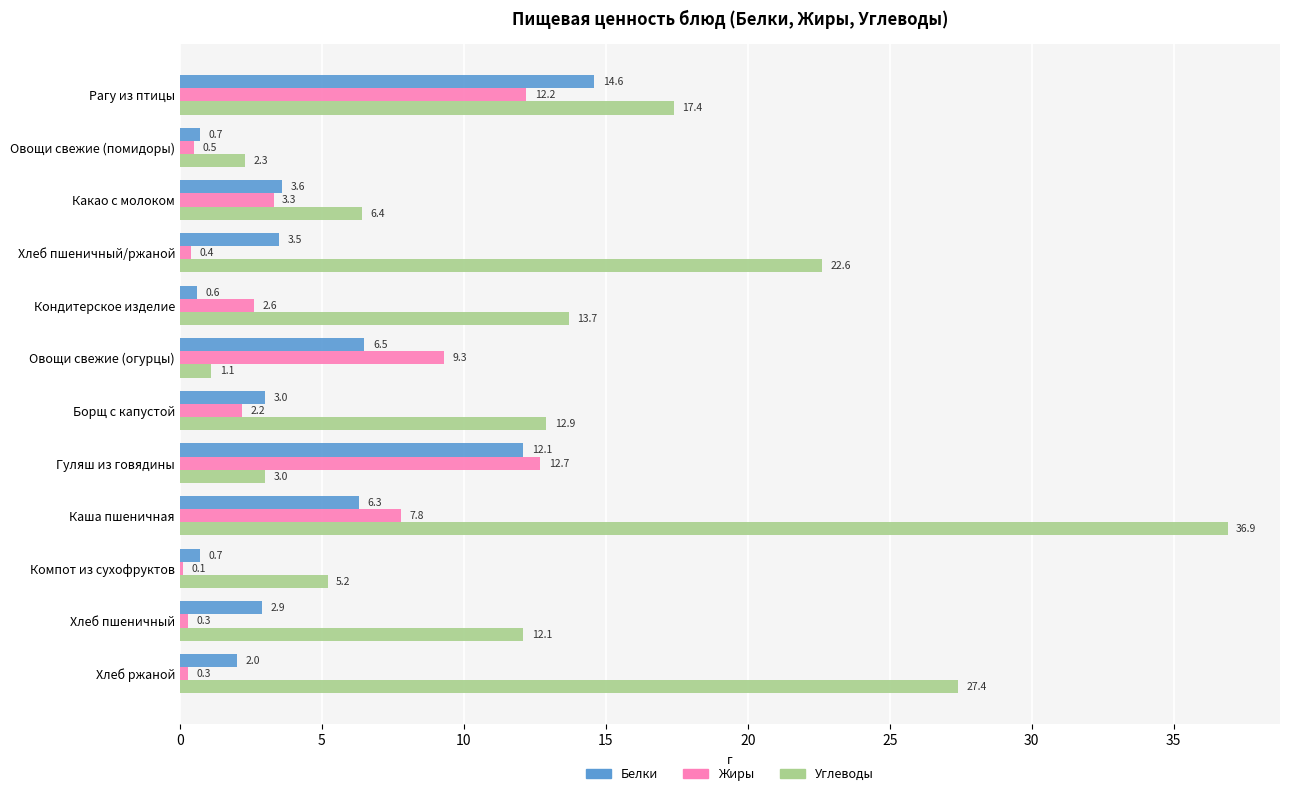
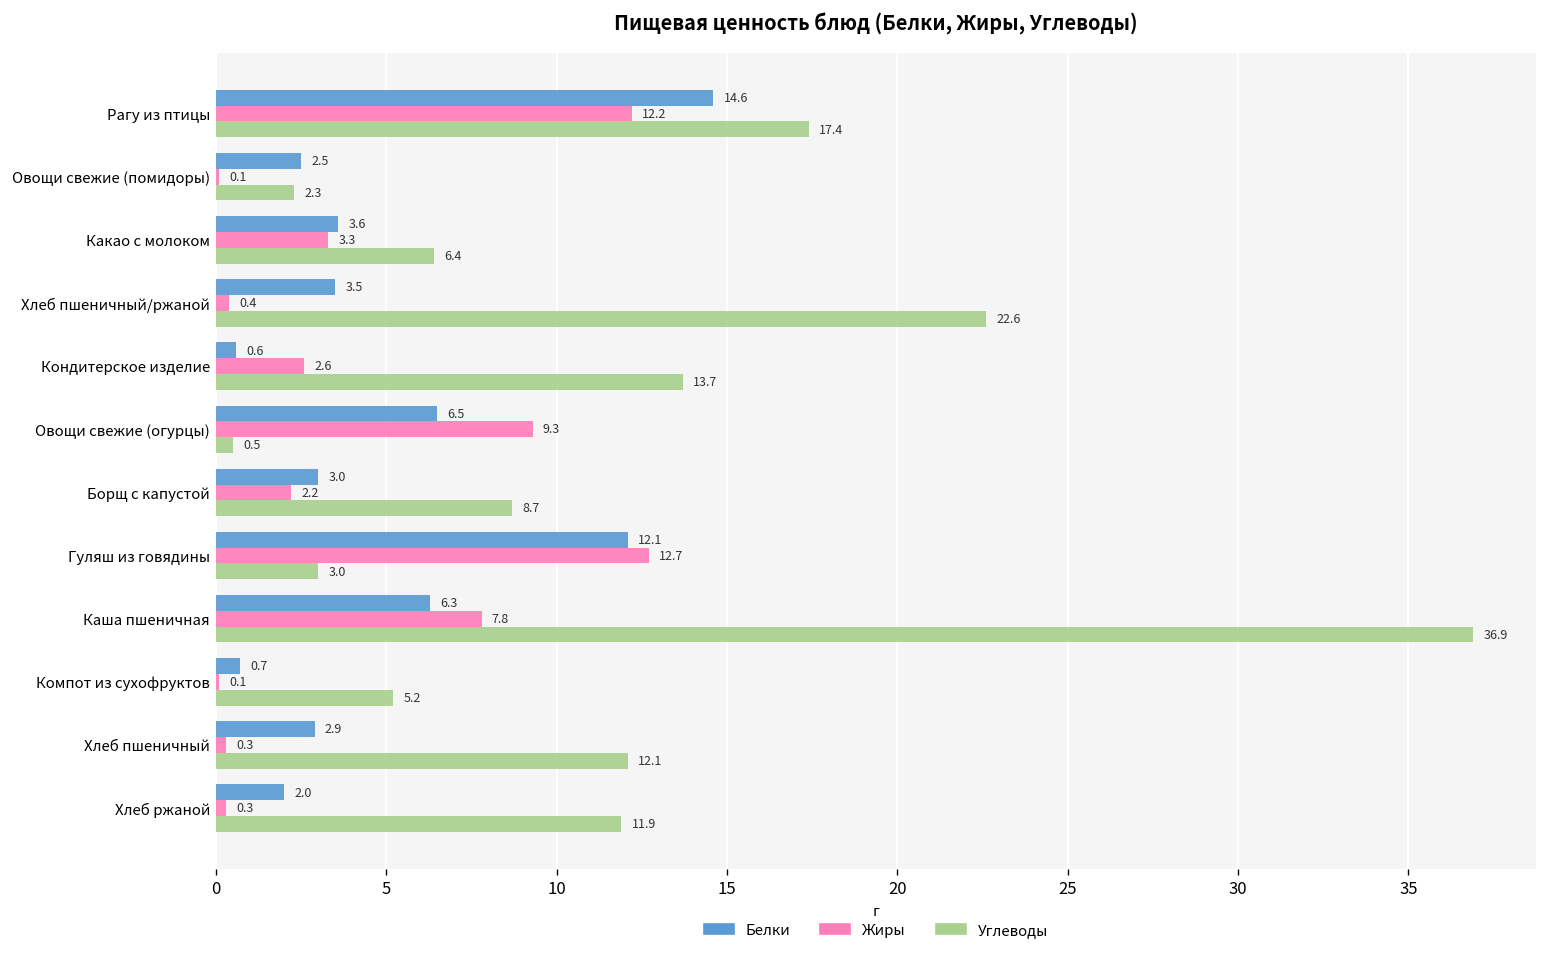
Белки, Овощи свежие (помидоры): 0.7 -> 2.5
Жиры, Овощи свежие (помидоры): 0.5 -> 0.1
Углеводы, Овощи свежие (огурцы): 1.1 -> 0.5
Углеводы, Борщ с капустой: 12.9 -> 8.7
Углеводы, Хлеб ржаной: 27.4 -> 11.9
